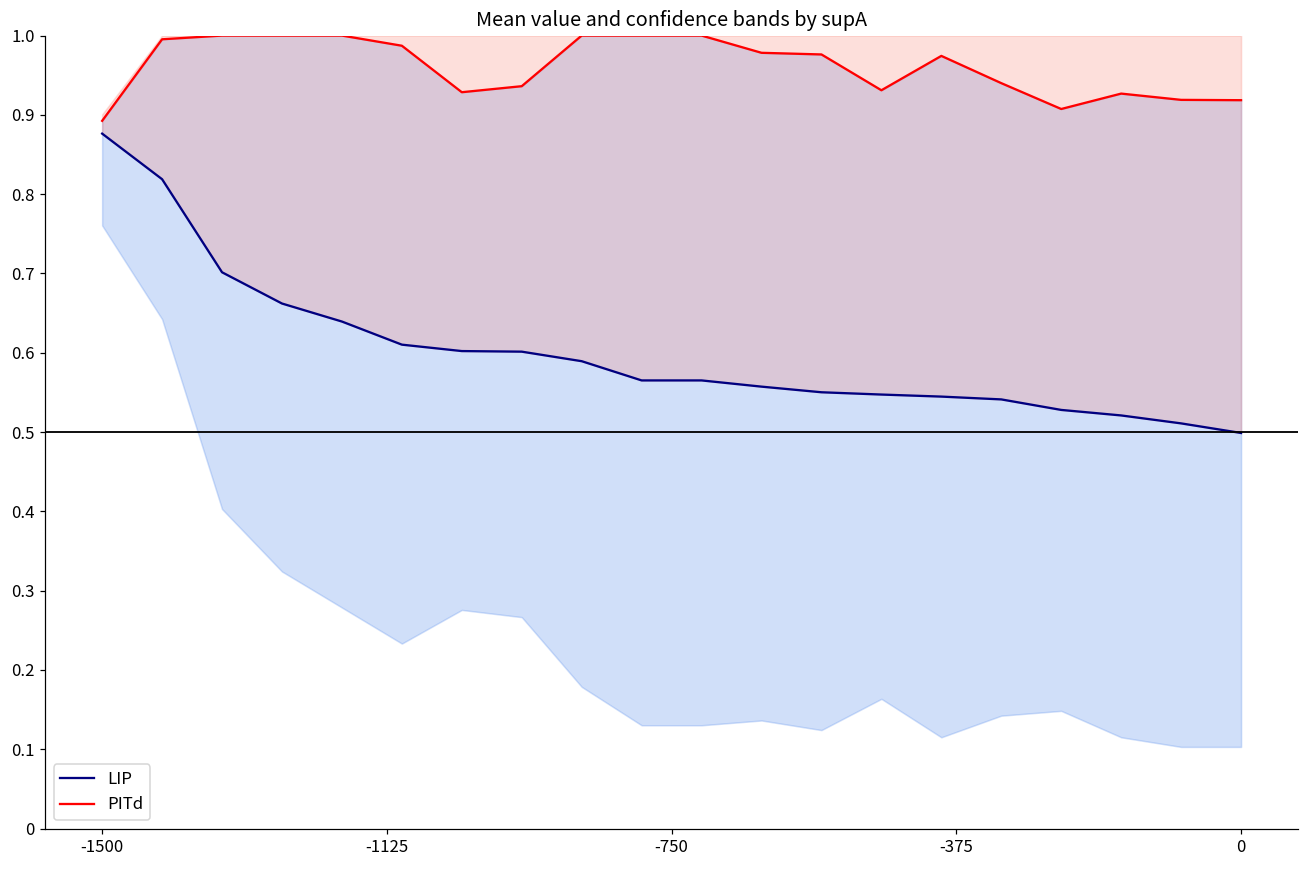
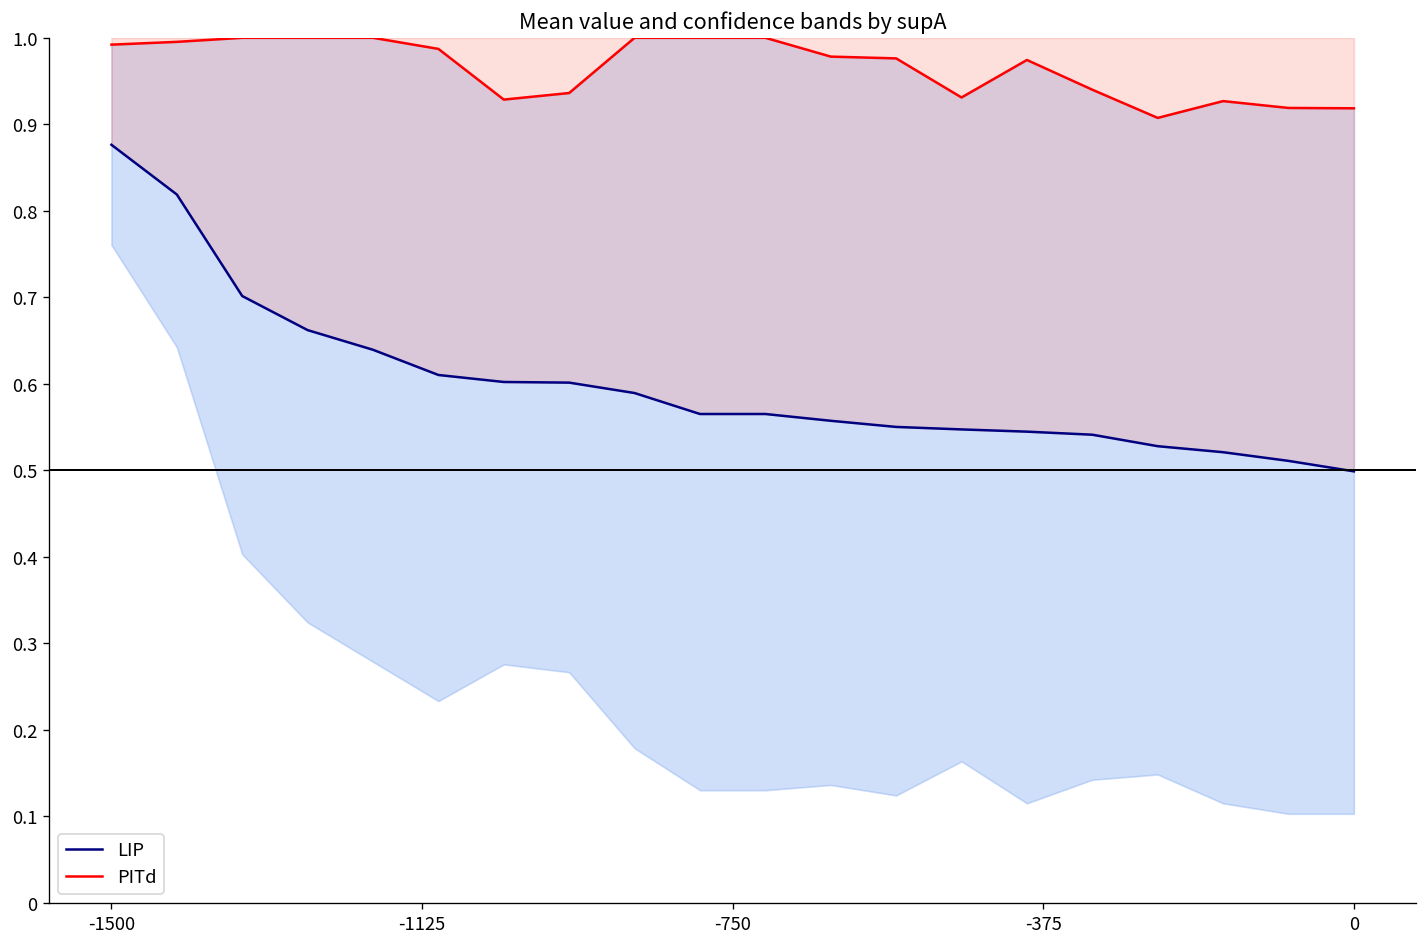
PITd, -1500: 0.89 -> 0.99
